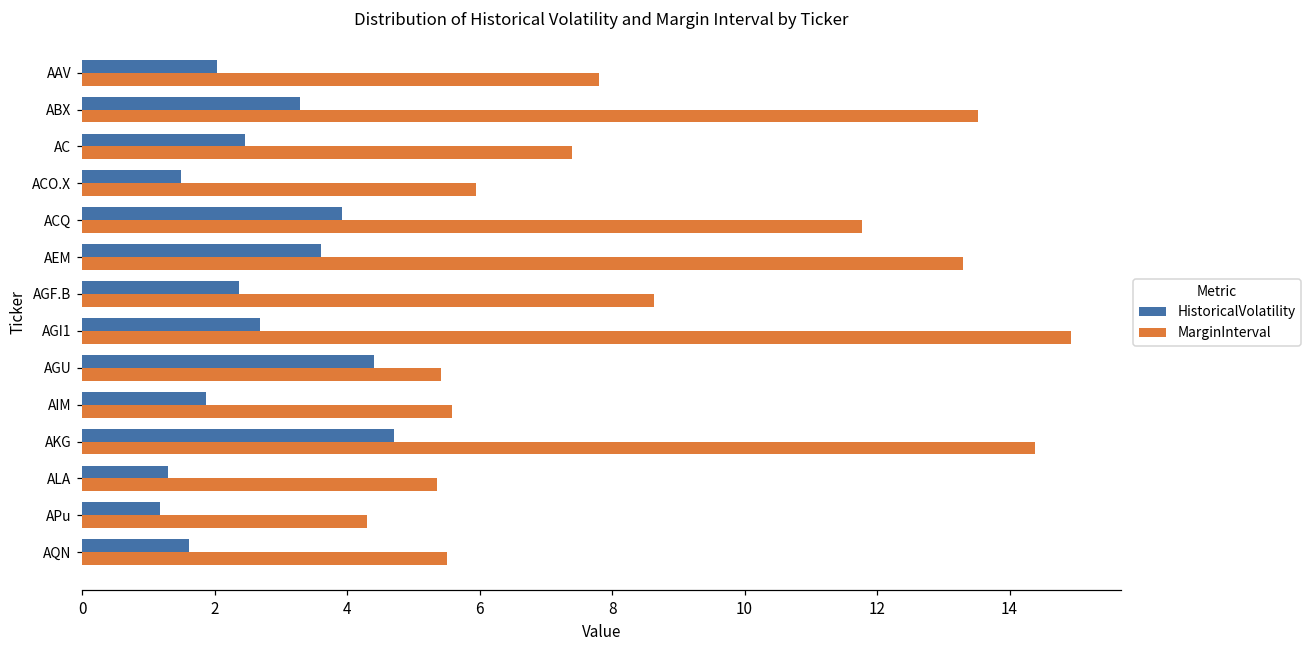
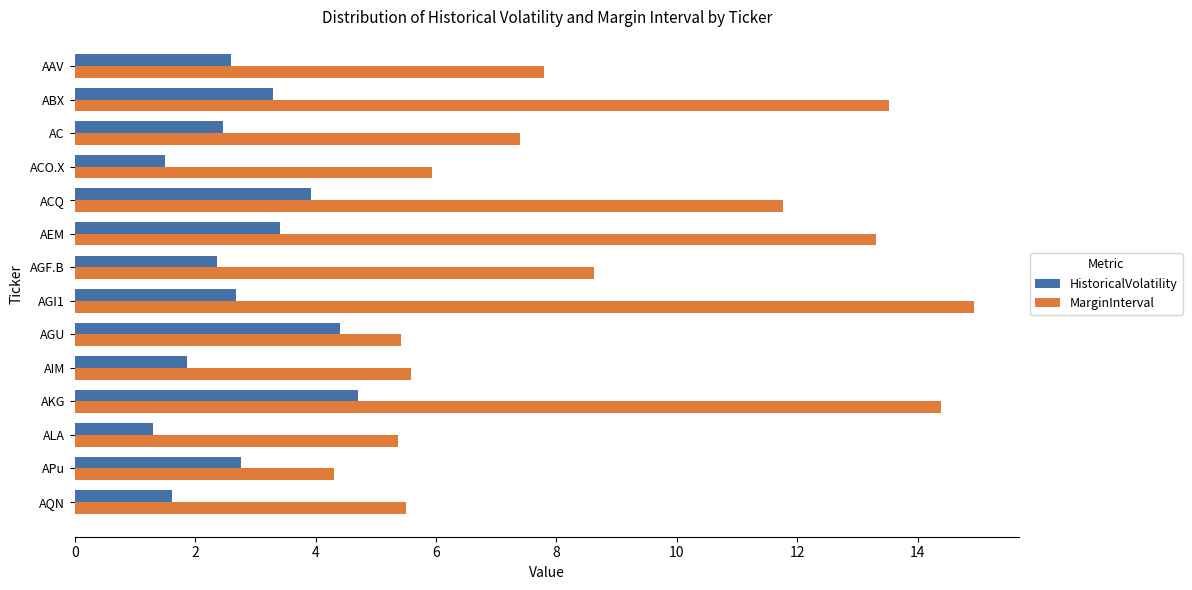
HistoricalVolatility, AAV: 2.0 -> 2.6
HistoricalVolatility, AEM: 3.6 -> 3.4
HistoricalVolatility, APu: 1.2 -> 2.8
